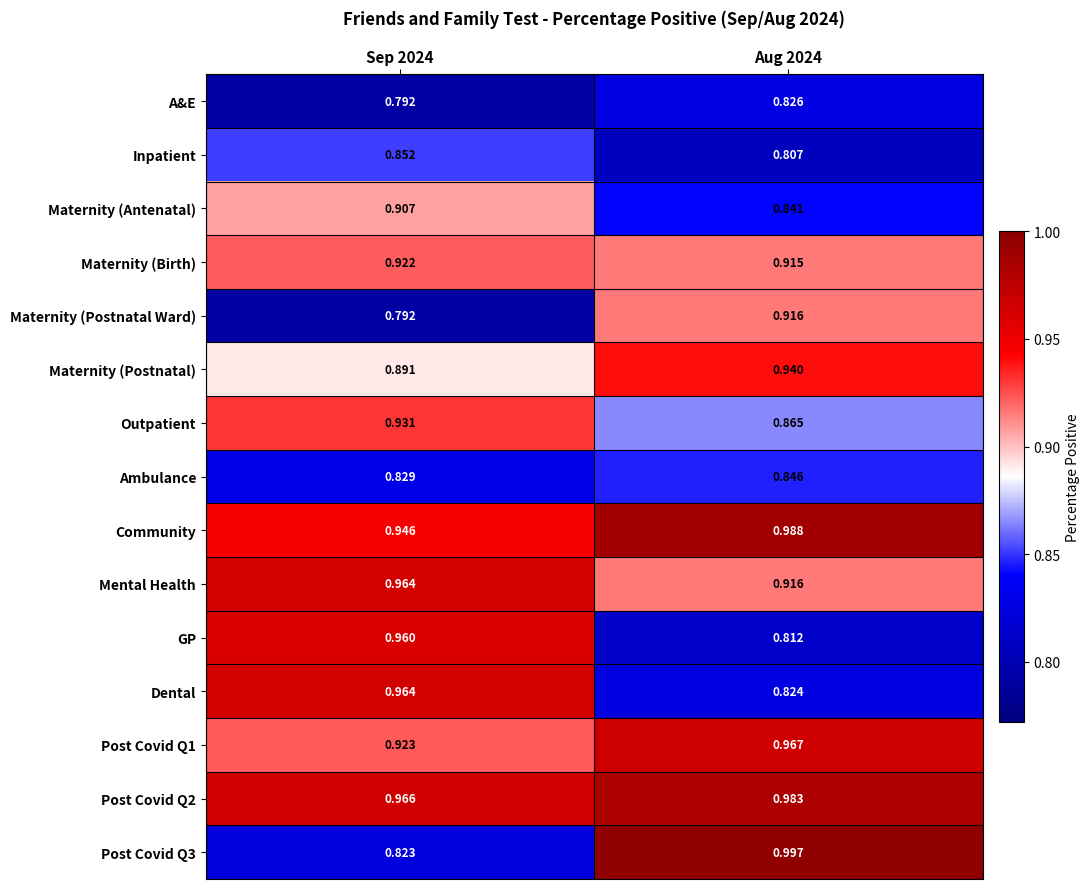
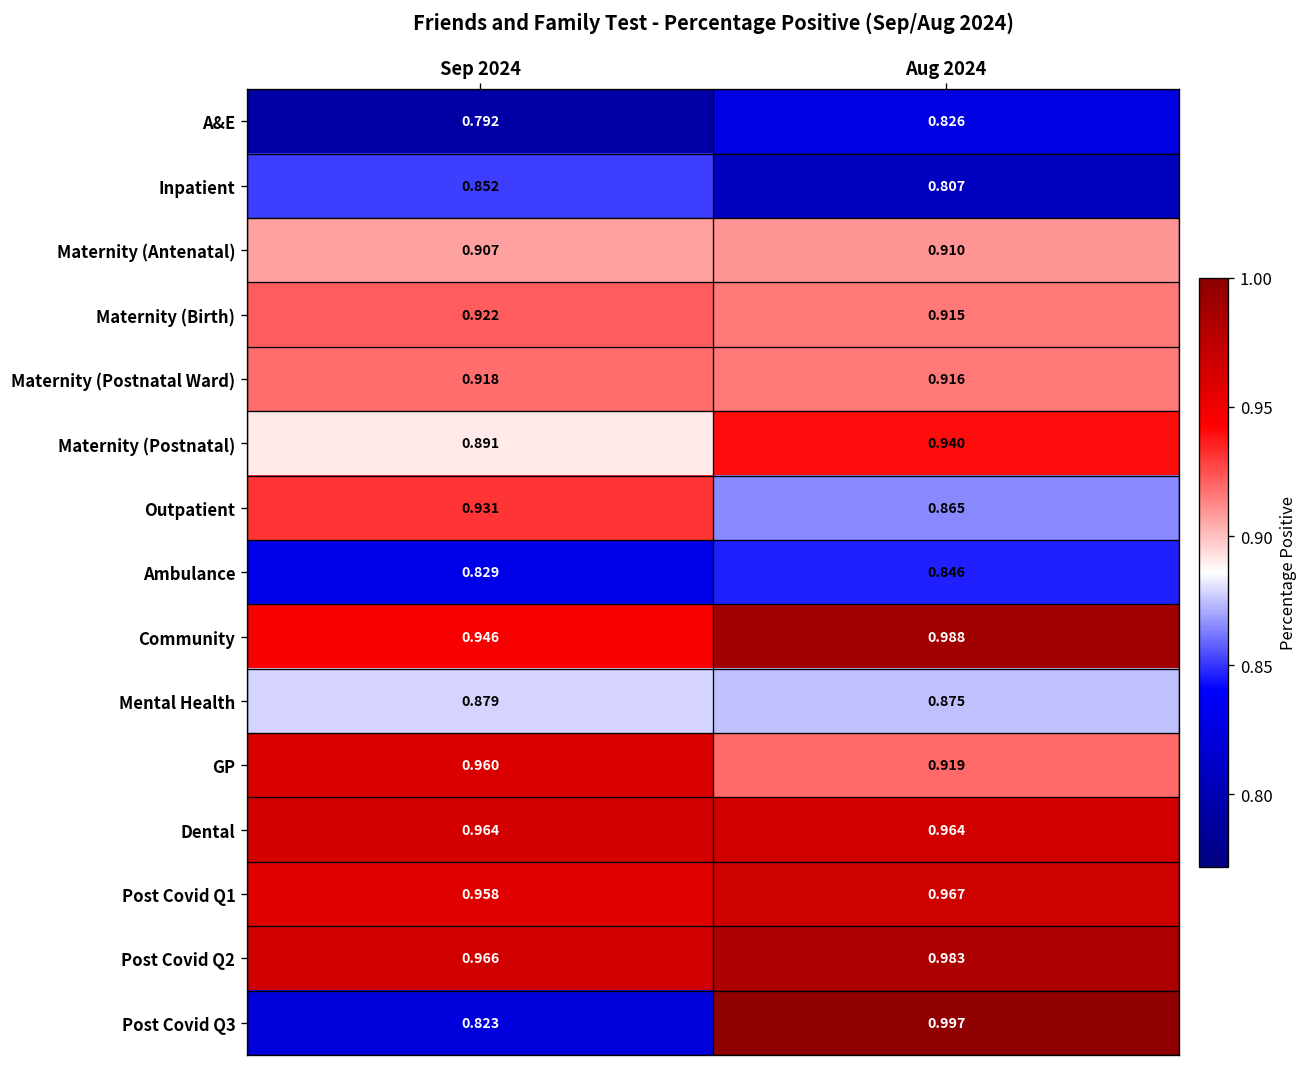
Maternity (Antenatal), Aug 2024: 0.841 -> 0.910
Maternity (Postnatal Ward), Sep 2024: 0.792 -> 0.918
Mental Health, Sep 2024: 0.964 -> 0.879
Mental Health, Aug 2024: 0.916 -> 0.875
GP, Aug 2024: 0.812 -> 0.919
Dental, Aug 2024: 0.824 -> 0.964
Post Covid Q1, Sep 2024: 0.923 -> 0.958
